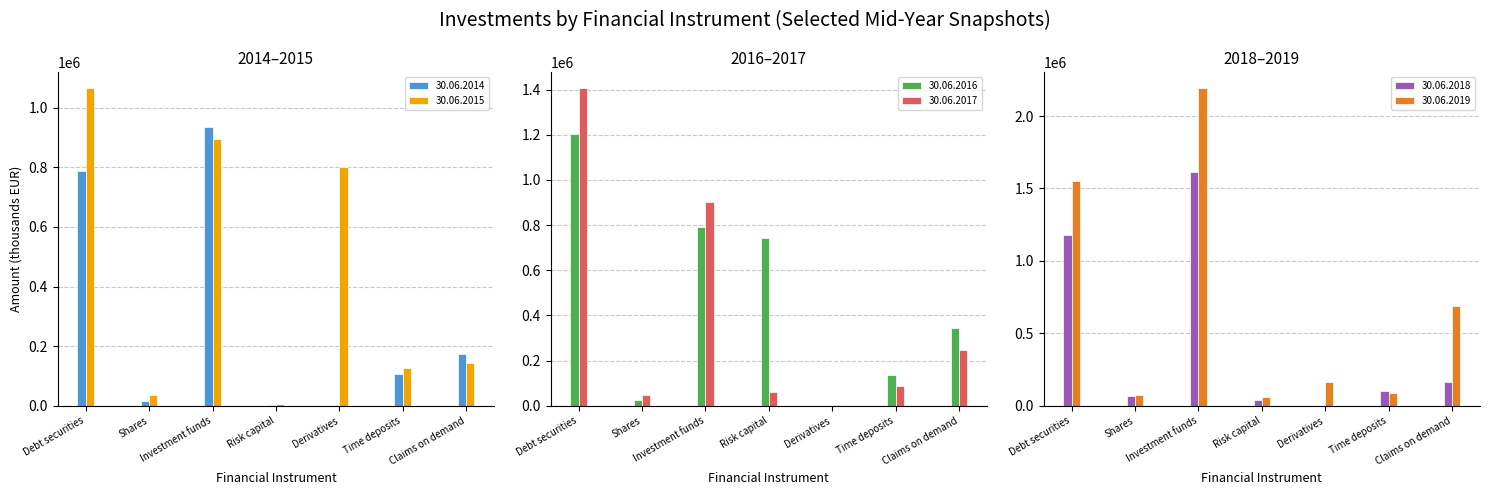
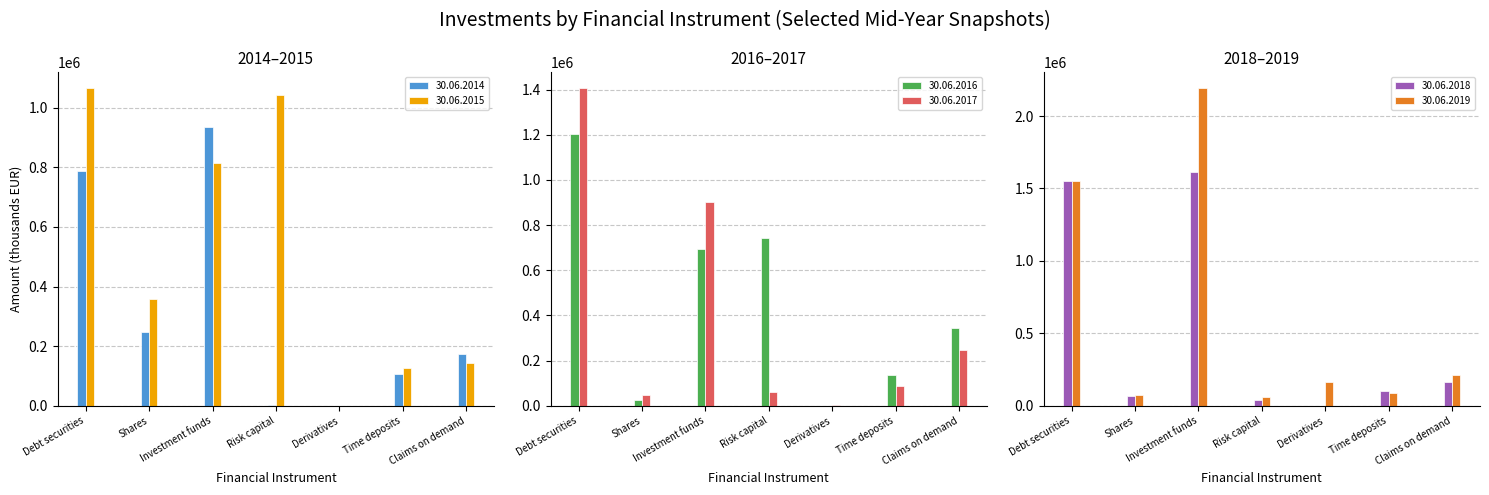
2014–2015, 30.06.2014, Shares: 20000 -> 250000
2014–2015, 30.06.2015, Shares: 40000 -> 360000
2014–2015, 30.06.2015, Investment funds: 900000 -> 810000
2014–2015, 30.06.2015, Risk capital: 10000 -> 1040000
2014–2015, 30.06.2015, Derivatives: 800000 -> 0
2016–2017, 30.06.2016, Investment funds: 790000 -> 690000
2018–2019, 30.06.2018, Debt securities: 1180000 -> 1550000
2018–2019, 30.06.2019, Claims on demand: 690000 -> 210000
